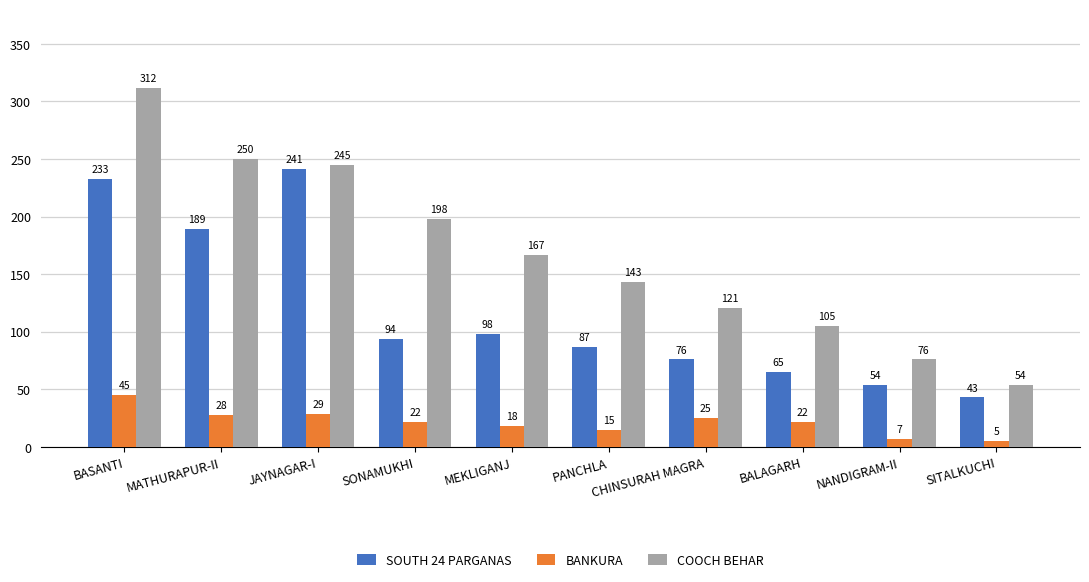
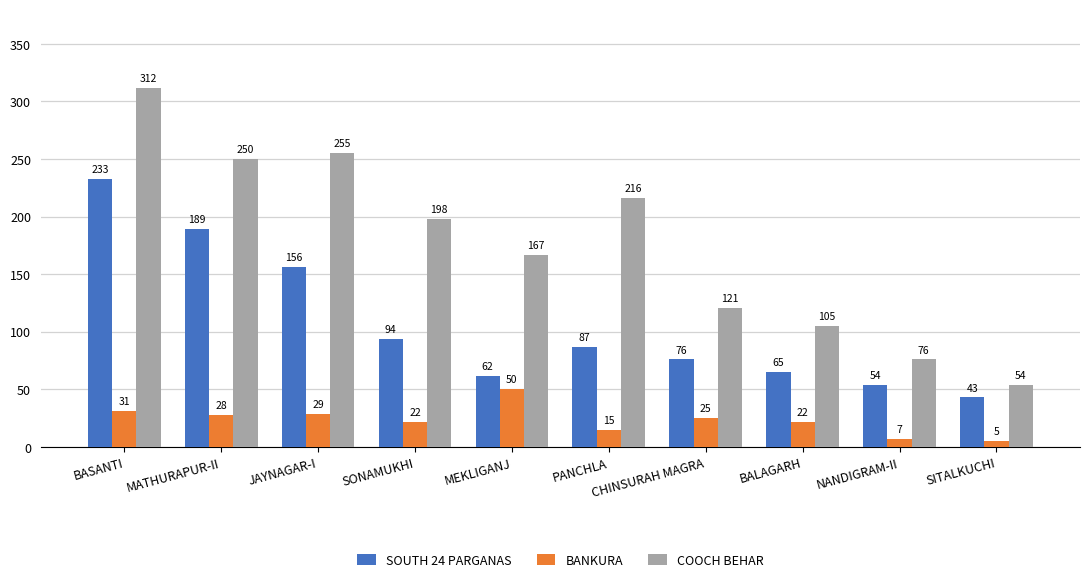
BANKURA, BASANTI: 45 -> 31
SOUTH 24 PARGANAS, JAYNAGAR-I: 241 -> 156
COOCH BEHAR, JAYNAGAR-I: 245 -> 255
SOUTH 24 PARGANAS, MEKLIGANJ: 98 -> 62
BANKURA, MEKLIGANJ: 18 -> 50
COOCH BEHAR, PANCHLA: 143 -> 216
